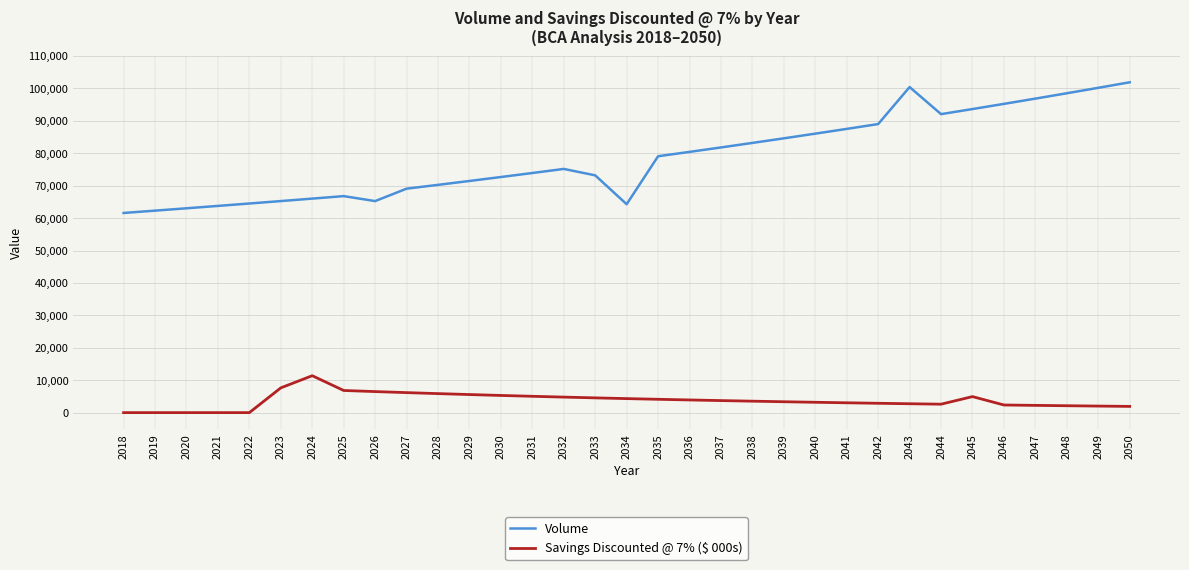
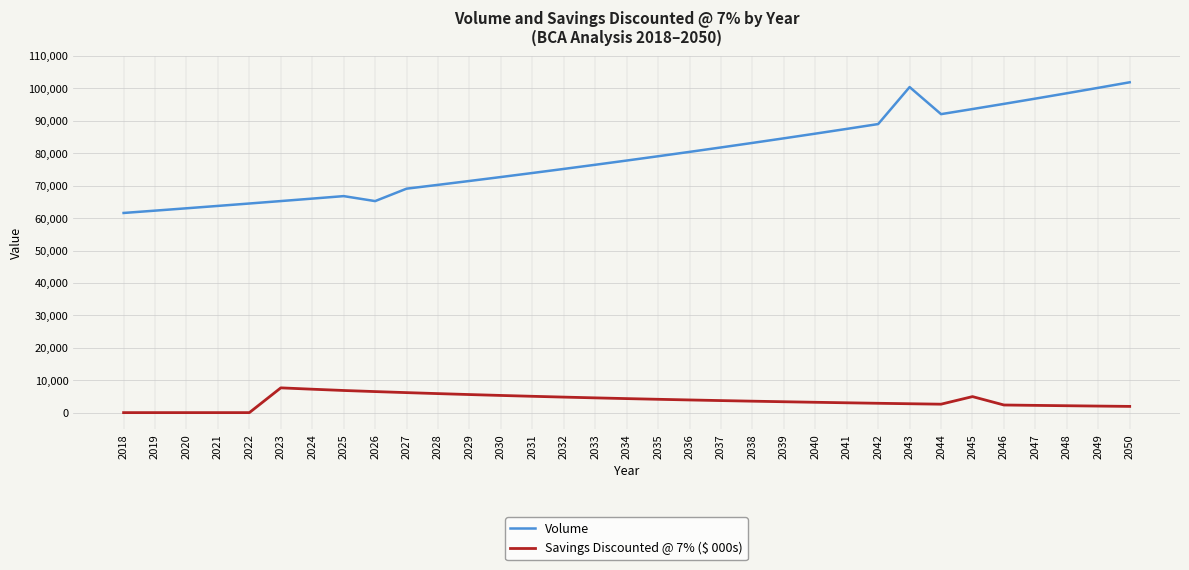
Savings Discounted @ 7% ($ 000s), 2024: 11,000 -> 7,000
Volume, 2033: 73,000 -> 76,000
Volume, 2034: 64,000 -> 78,000
